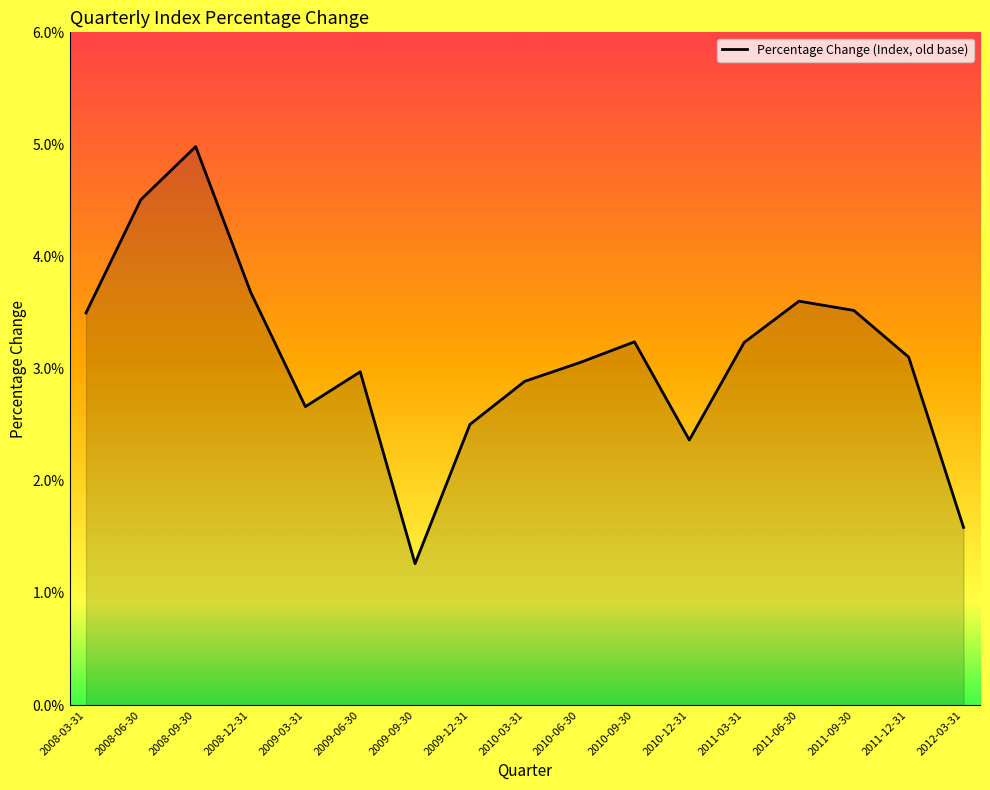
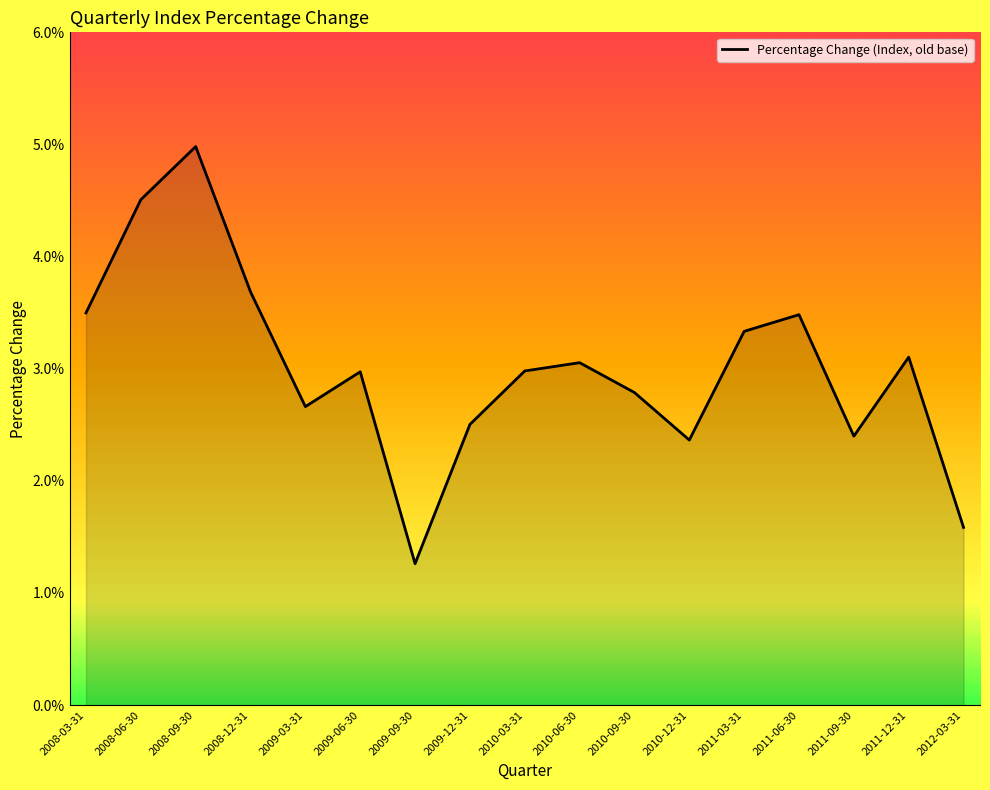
2010-03-31: 2.89% -> 2.98%
2010-09-30: 3.24% -> 2.79%
2011-03-31: 3.23% -> 3.33%
2011-06-30: 3.60% -> 3.48%
2011-09-30: 3.52% -> 2.40%
